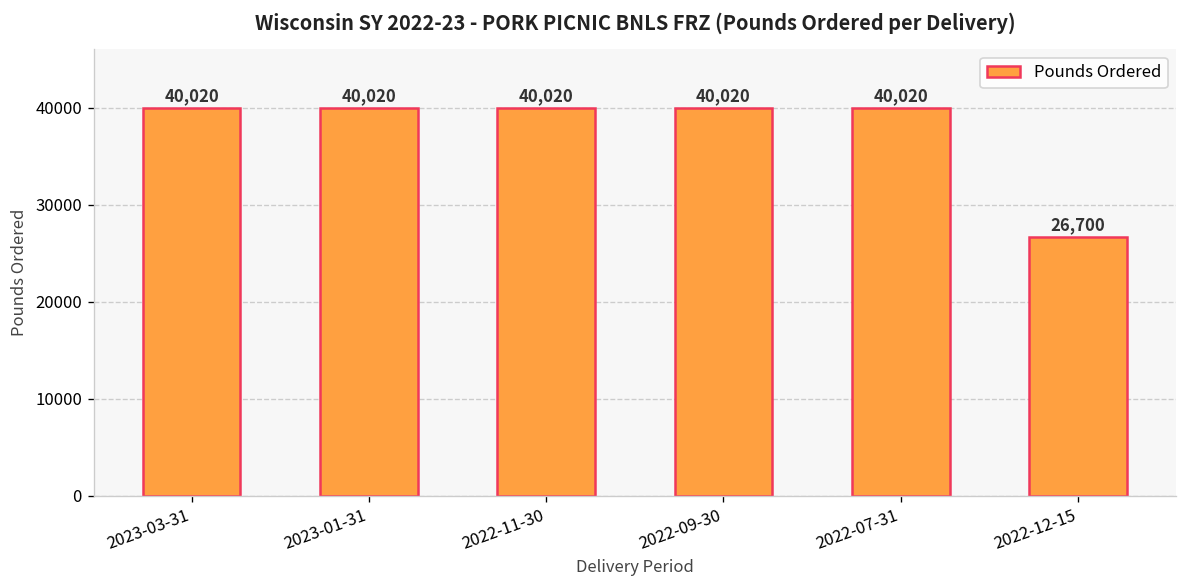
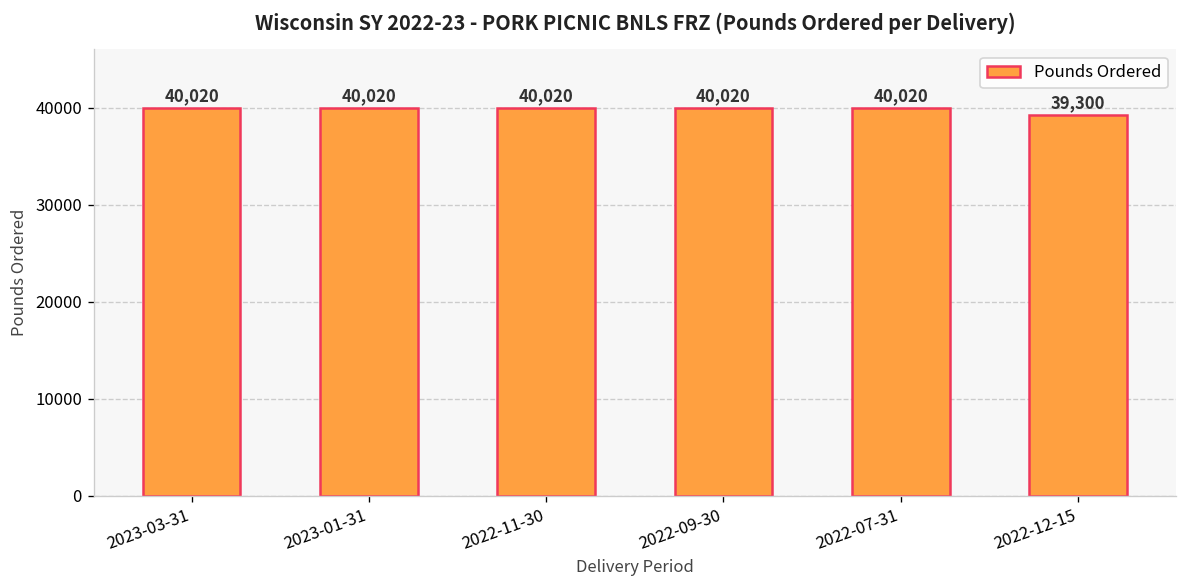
2022-12-15: 26,700 -> 39,300
